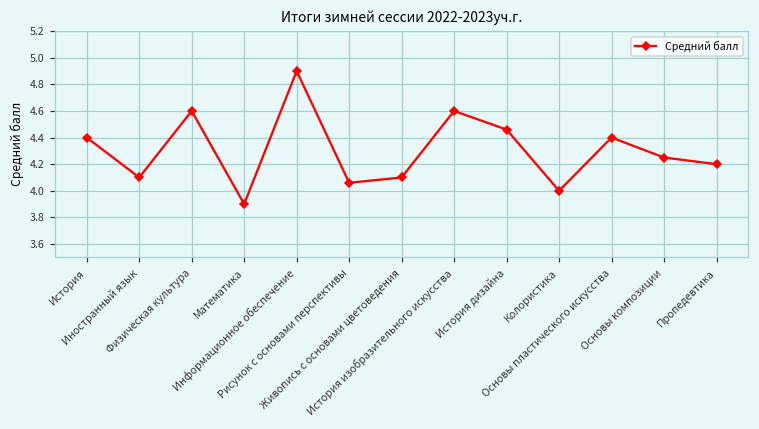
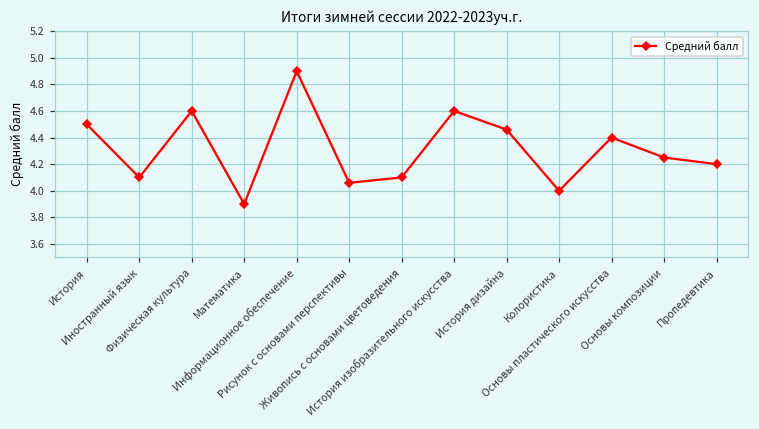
История: 4.4 -> 4.5
